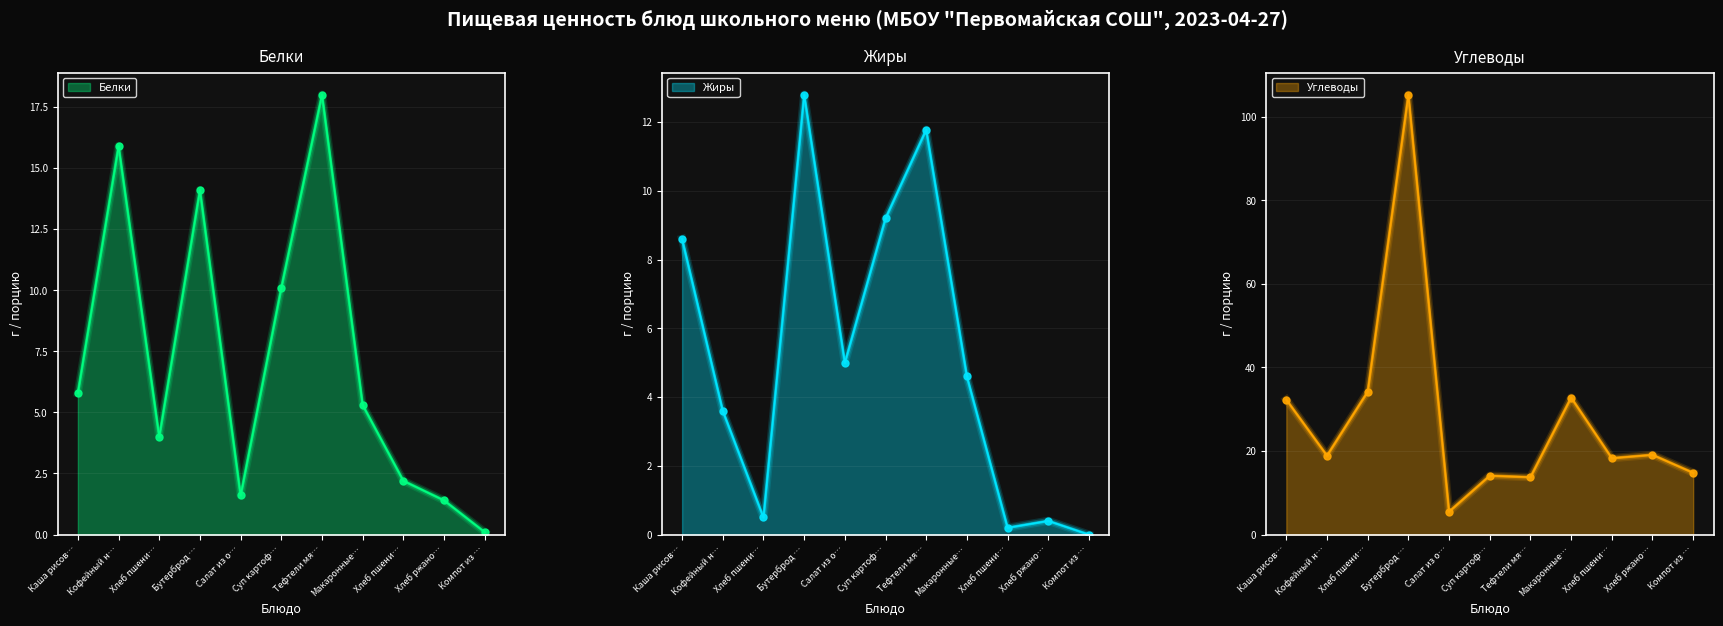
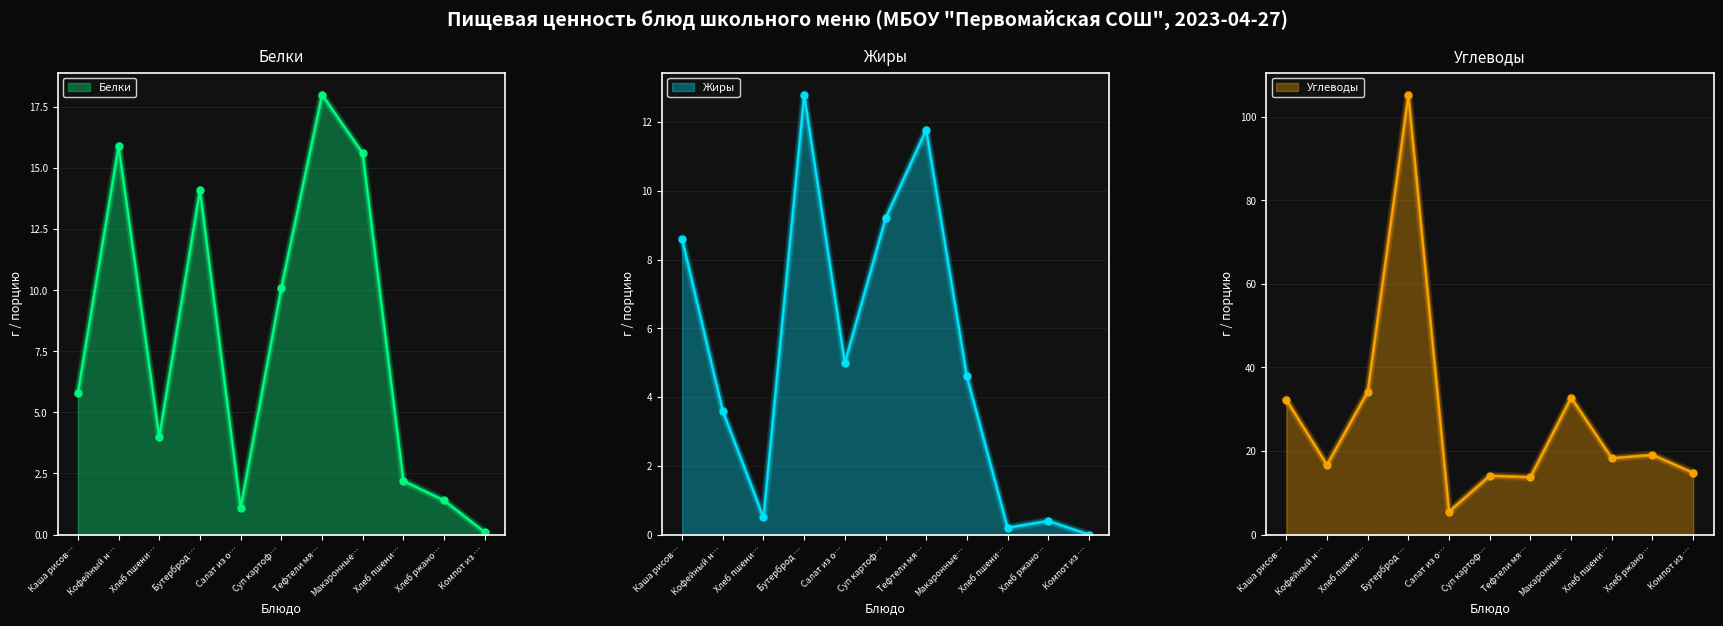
Белки, Салат из о…: 1.6 -> 1.1
Белки, Макаронные…: 5.3 -> 15.6
Углеводы, Кофейный н…: 19 -> 17
